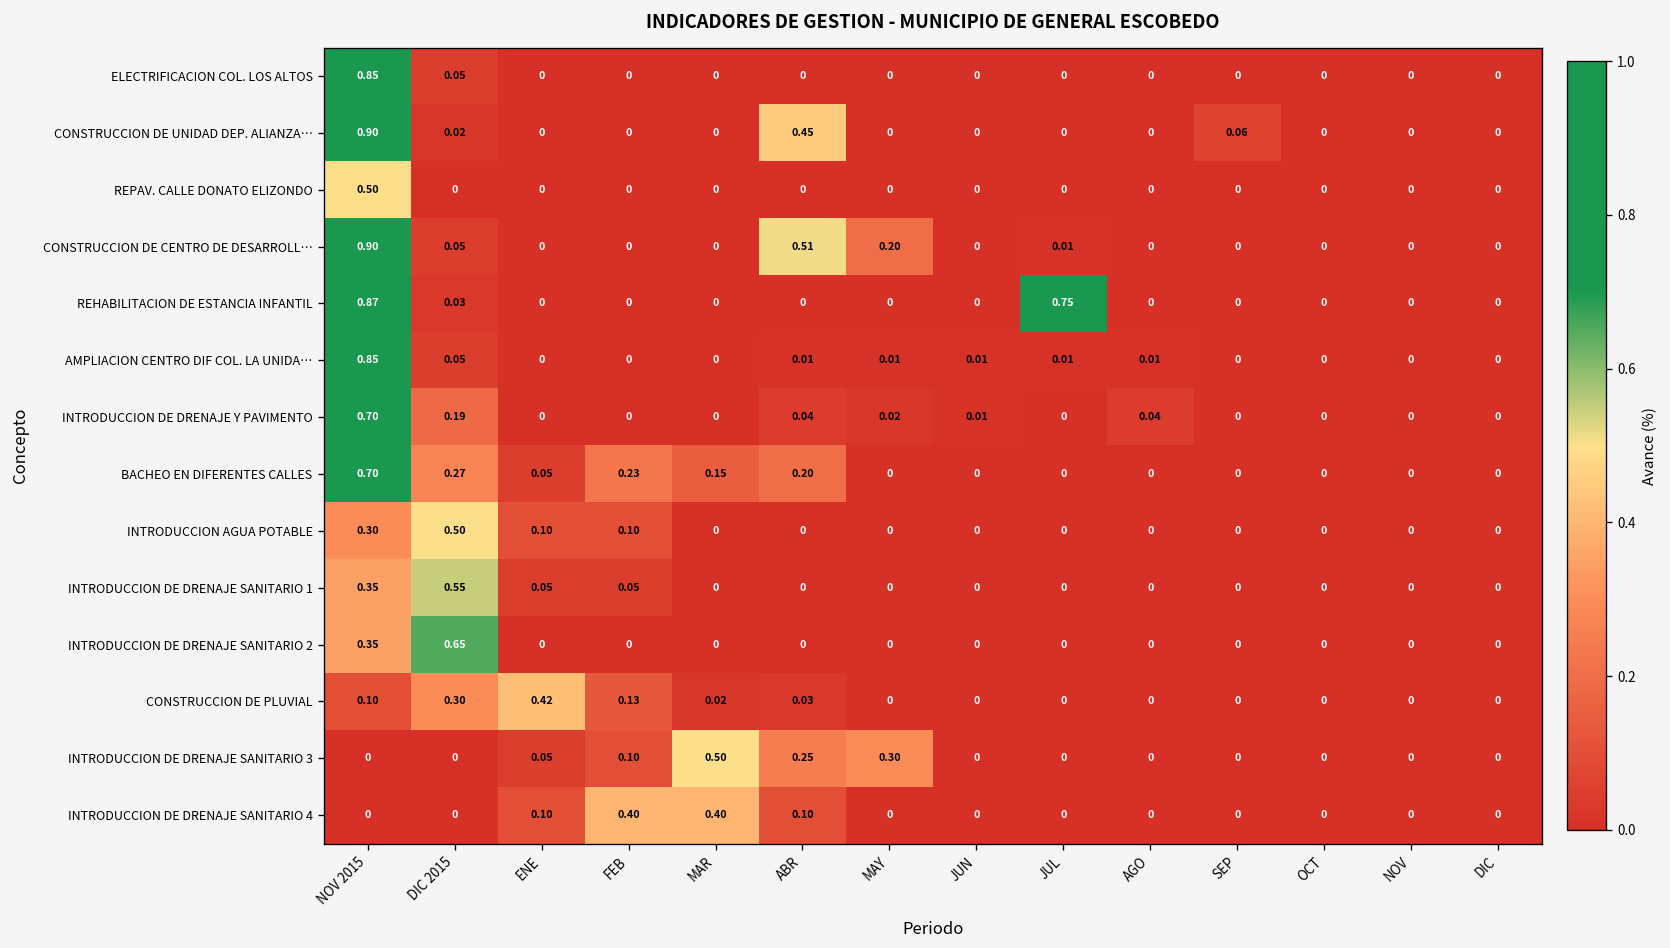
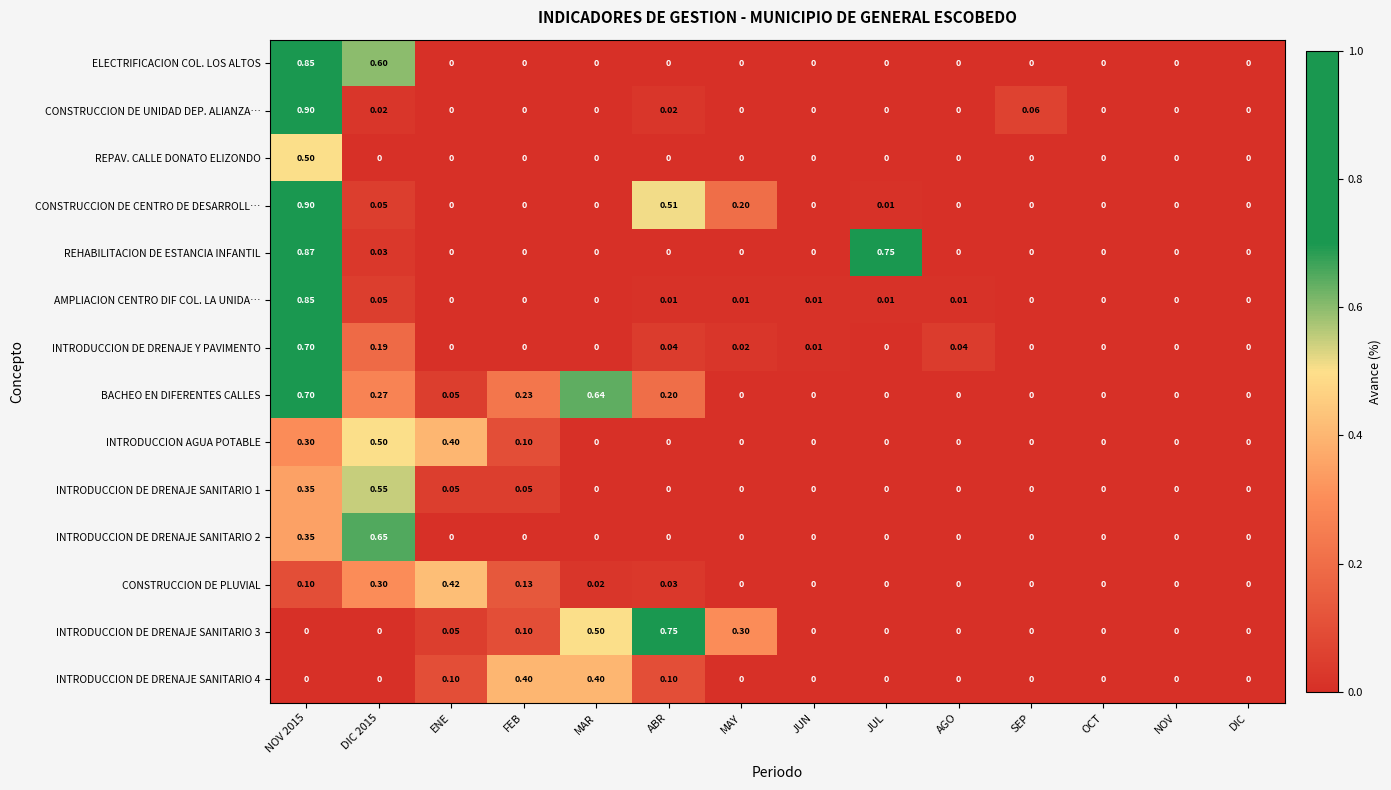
ELECTRIFICACION COL. LOS ALTOS, DIC 2015: 0.05 -> 0.60
CONSTRUCCION DE UNIDAD DEP. ALIANZA…, ABR: 0.45 -> 0.02
BACHEO EN DIFERENTES CALLES, MAR: 0.15 -> 0.64
INTRODUCCION AGUA POTABLE, ENE: 0.10 -> 0.40
INTRODUCCION DE DRENAJE SANITARIO 3, ABR: 0.25 -> 0.75
